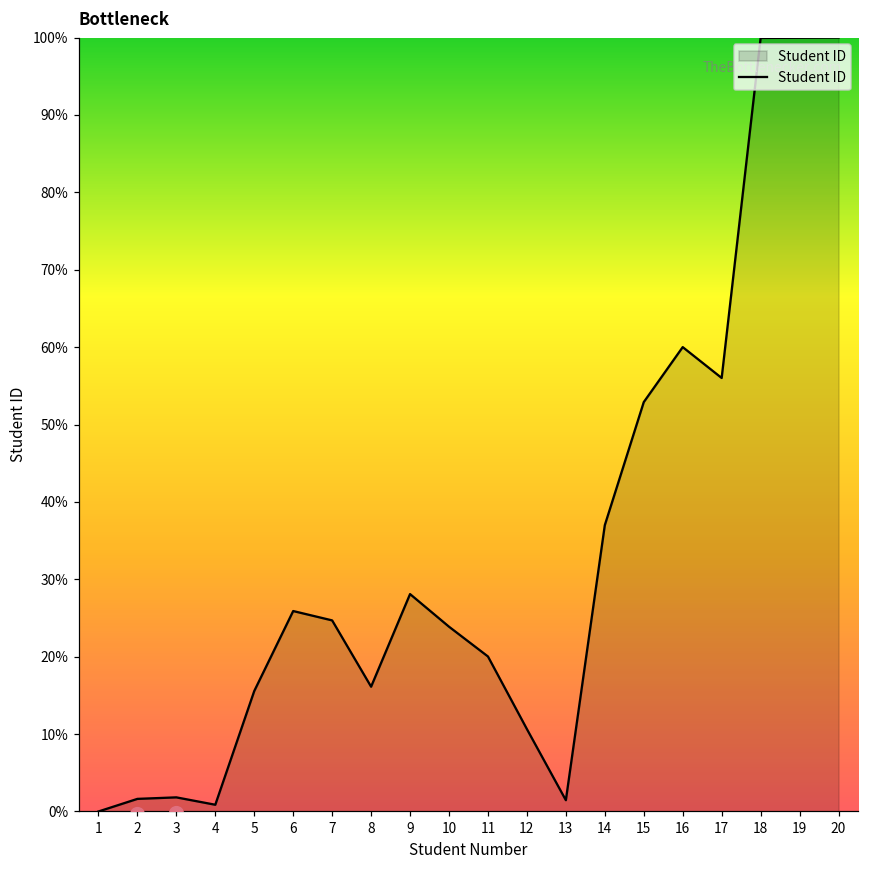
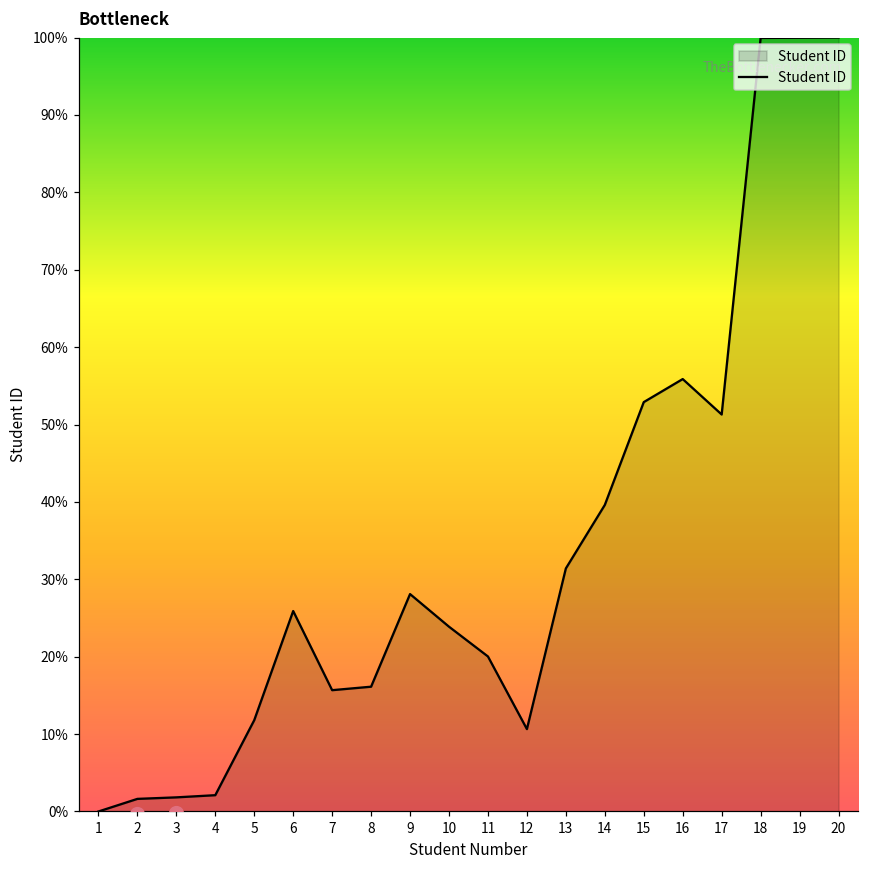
Student ID, 4: 1% -> 2%
Student ID, 5: 16% -> 12%
Student ID, 7: 25% -> 16%
Student ID, 13: 1% -> 31%
Student ID, 14: 37% -> 40%
Student ID, 16: 60% -> 56%
Student ID, 17: 56% -> 51%
